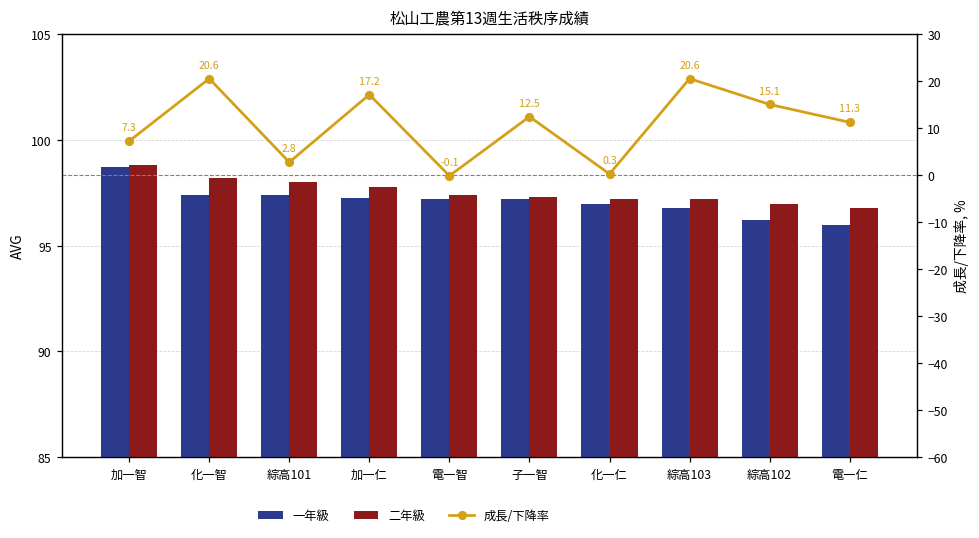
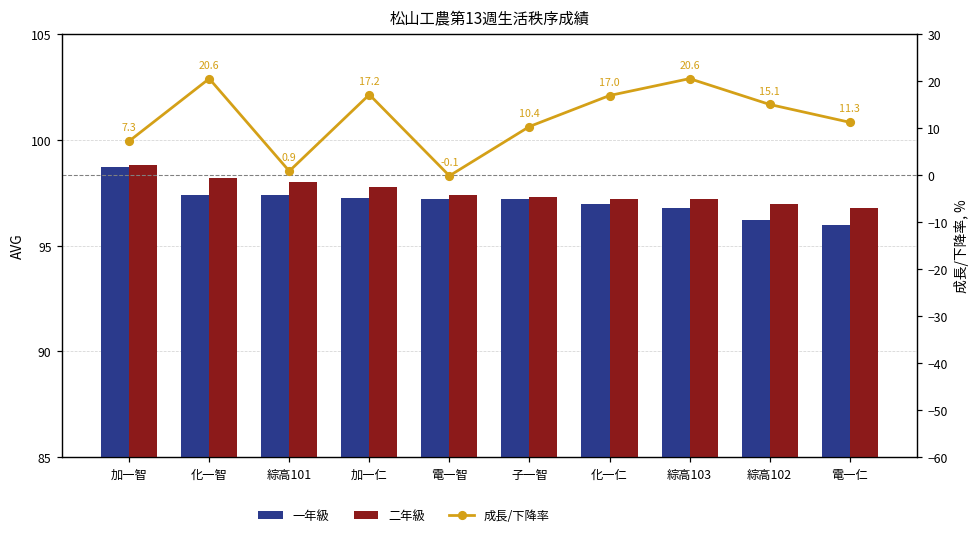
成長/下降率, 綜高101: 2.8 -> 0.9
成長/下降率, 子一智: 12.5 -> 10.4
成長/下降率, 化一仁: 0.3 -> 17.0
